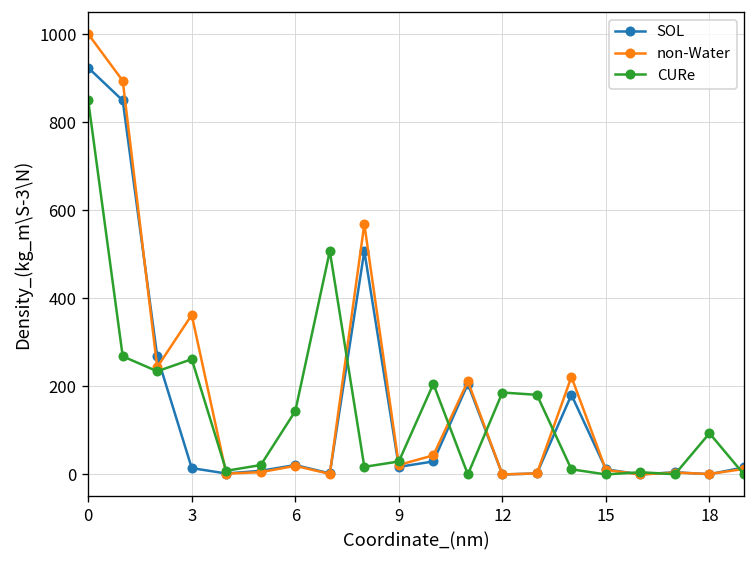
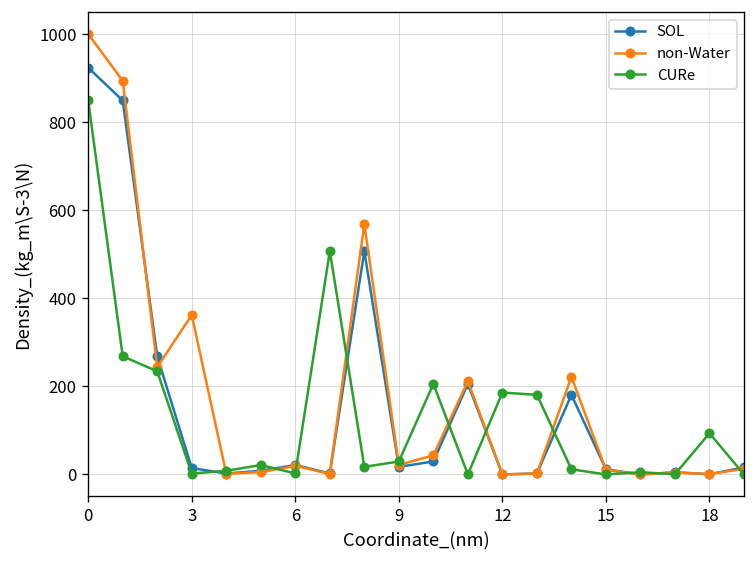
CURe, 3: 260 -> 0
CURe, 6: 140 -> 0
